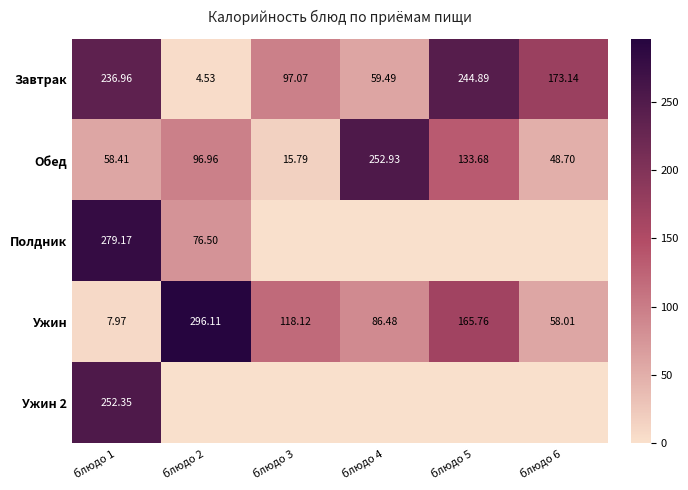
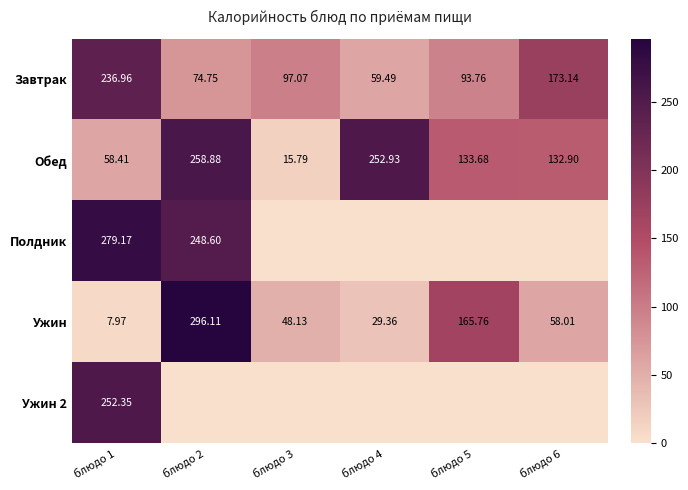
Завтрак, блюдо 2: 4.53 -> 74.75
Завтрак, блюдо 5: 244.89 -> 93.76
Обед, блюдо 2: 96.96 -> 258.88
Обед, блюдо 6: 48.70 -> 132.90
Полдник, блюдо 2: 76.50 -> 248.60
Ужин, блюдо 3: 118.12 -> 48.13
Ужин, блюдо 4: 86.48 -> 29.36
